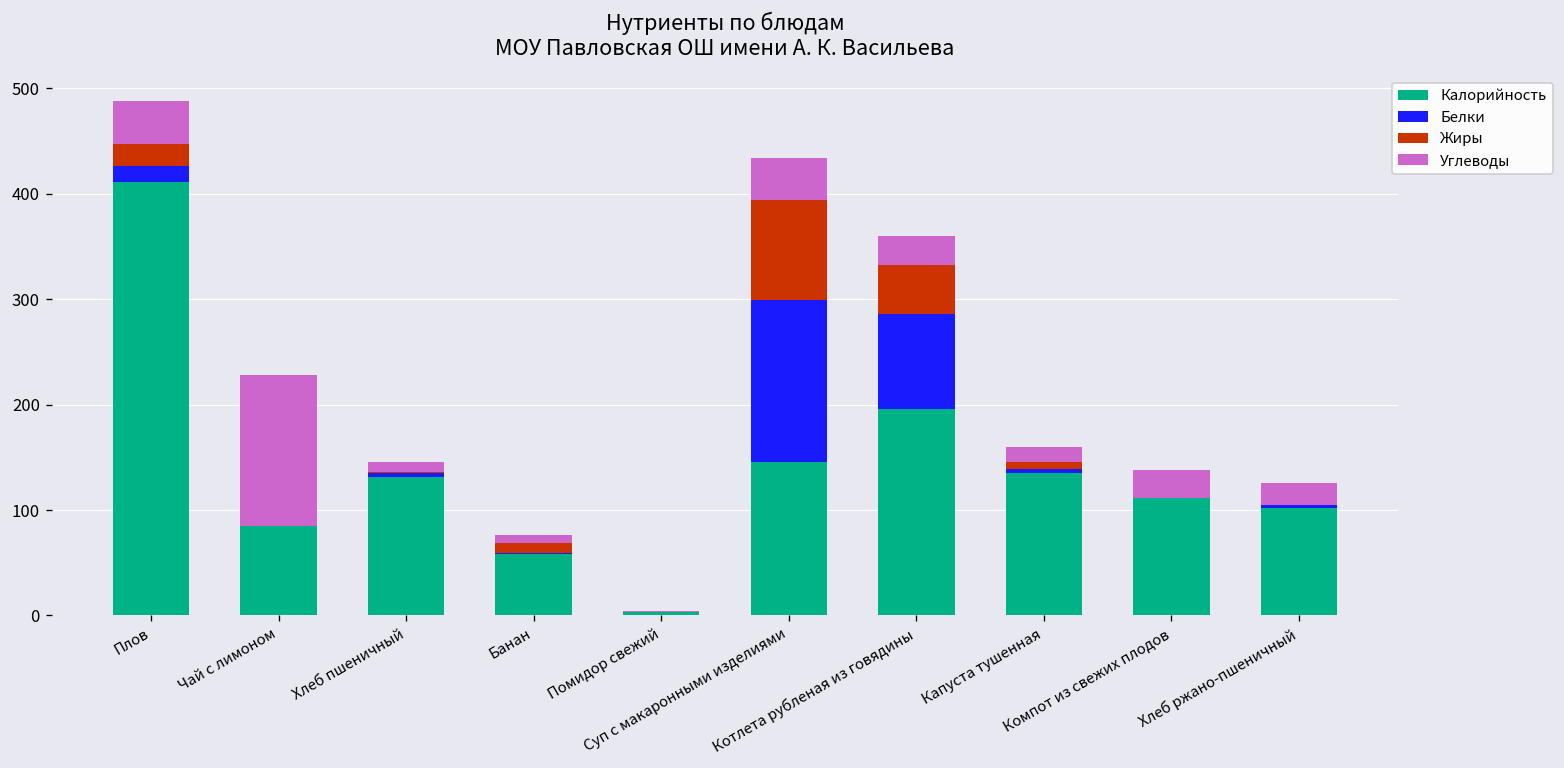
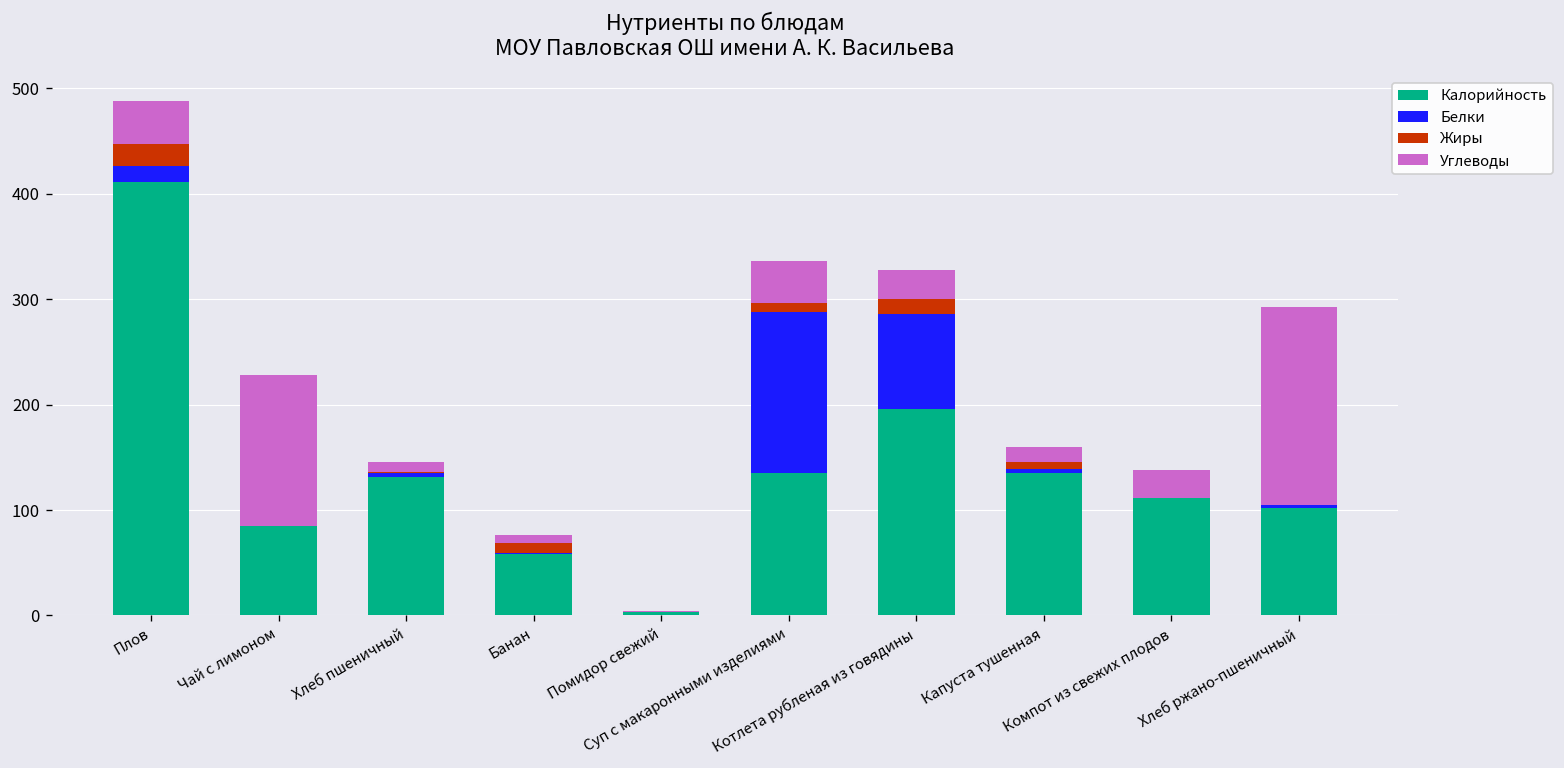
Калорийность, Суп с макаронными изделиями: 150 -> 140
Жиры, Суп с макаронными изделиями: 100 -> 10
Жиры, Котлета рубленая из говядины: 50 -> 10
Углеводы, Хлеб ржано-пшеничный: 20 -> 190
